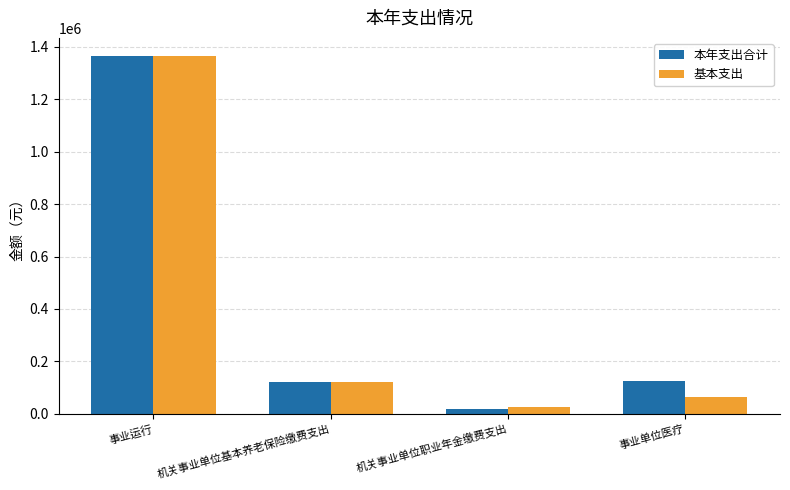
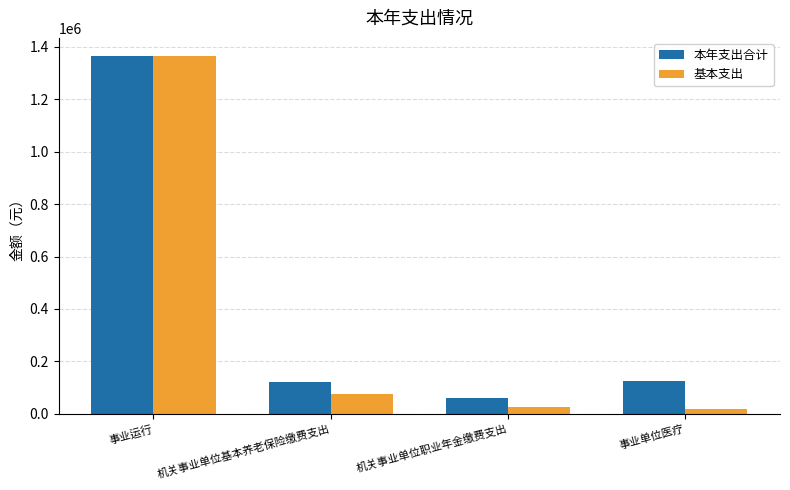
基本支出, 机关事业单位基本养老保险缴费支出: 120000 -> 70000
本年支出合计, 机关事业单位职业年金缴费支出: 20000 -> 60000
基本支出, 事业单位医疗: 60000 -> 20000
